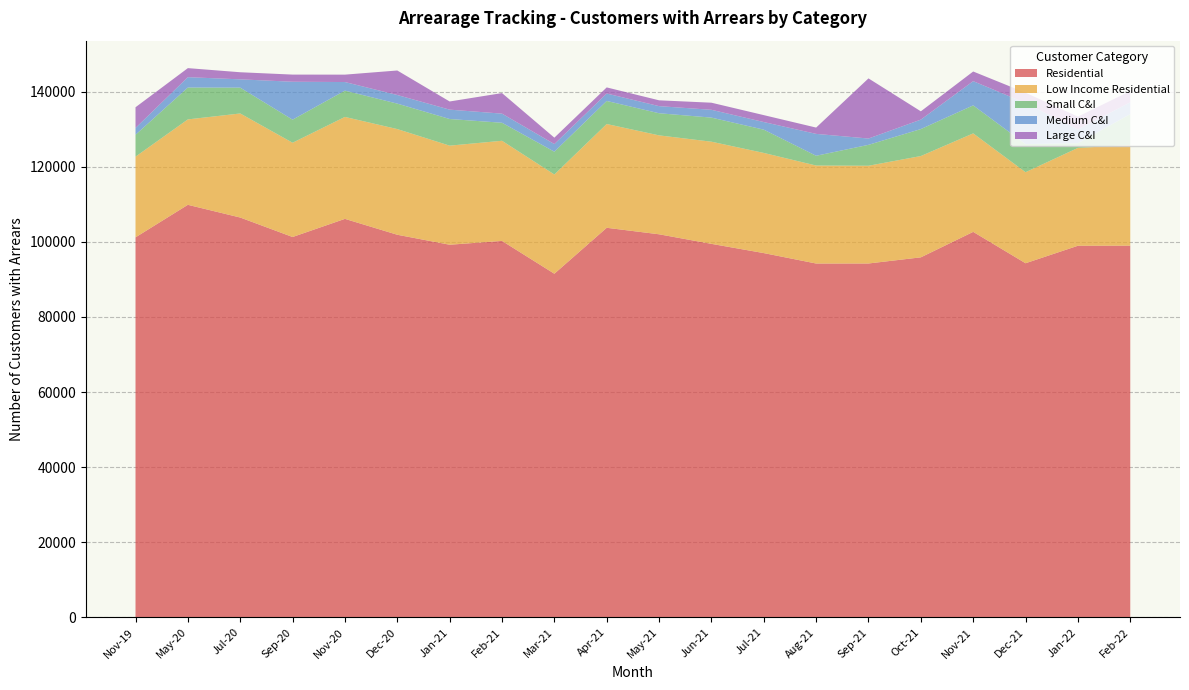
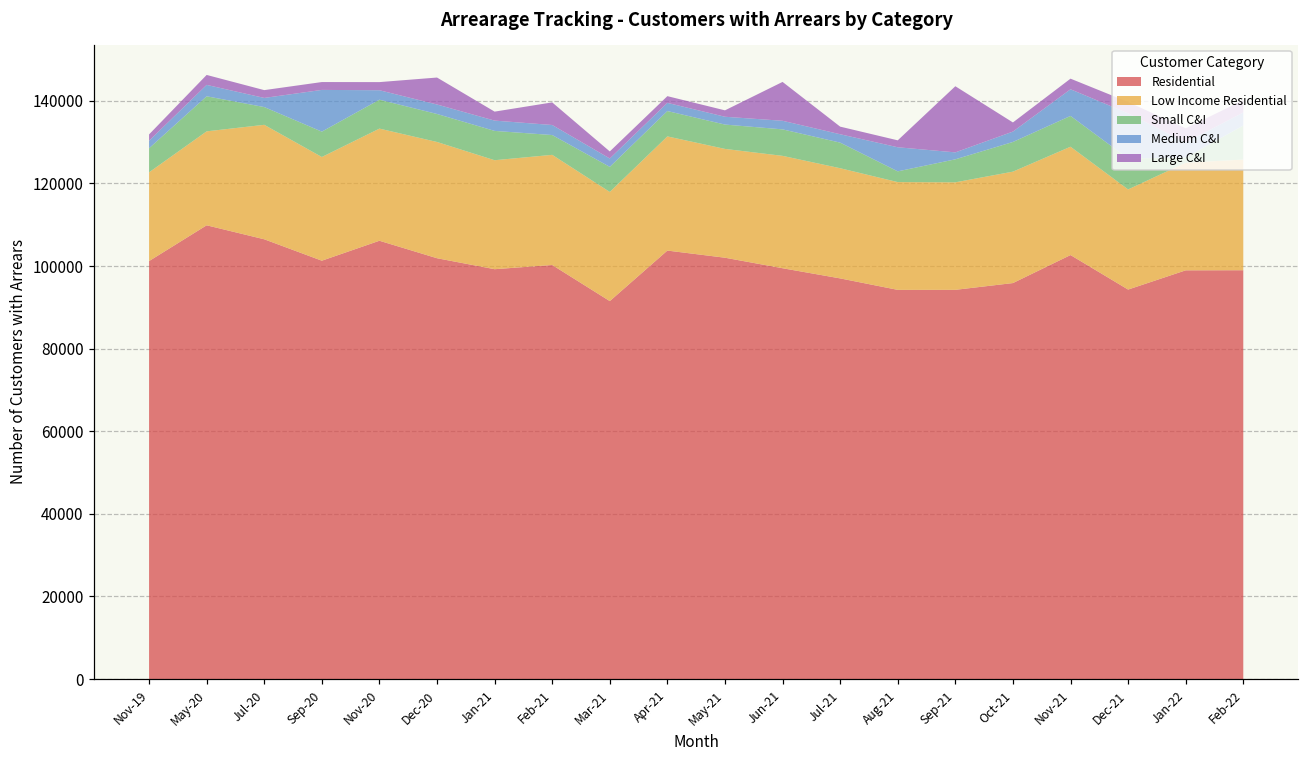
Large C&I, Nov-19: 6000 -> 2000
Small C&I, Jul-20: 7000 -> 4000
Large C&I, Jun-21: 2000 -> 9000
